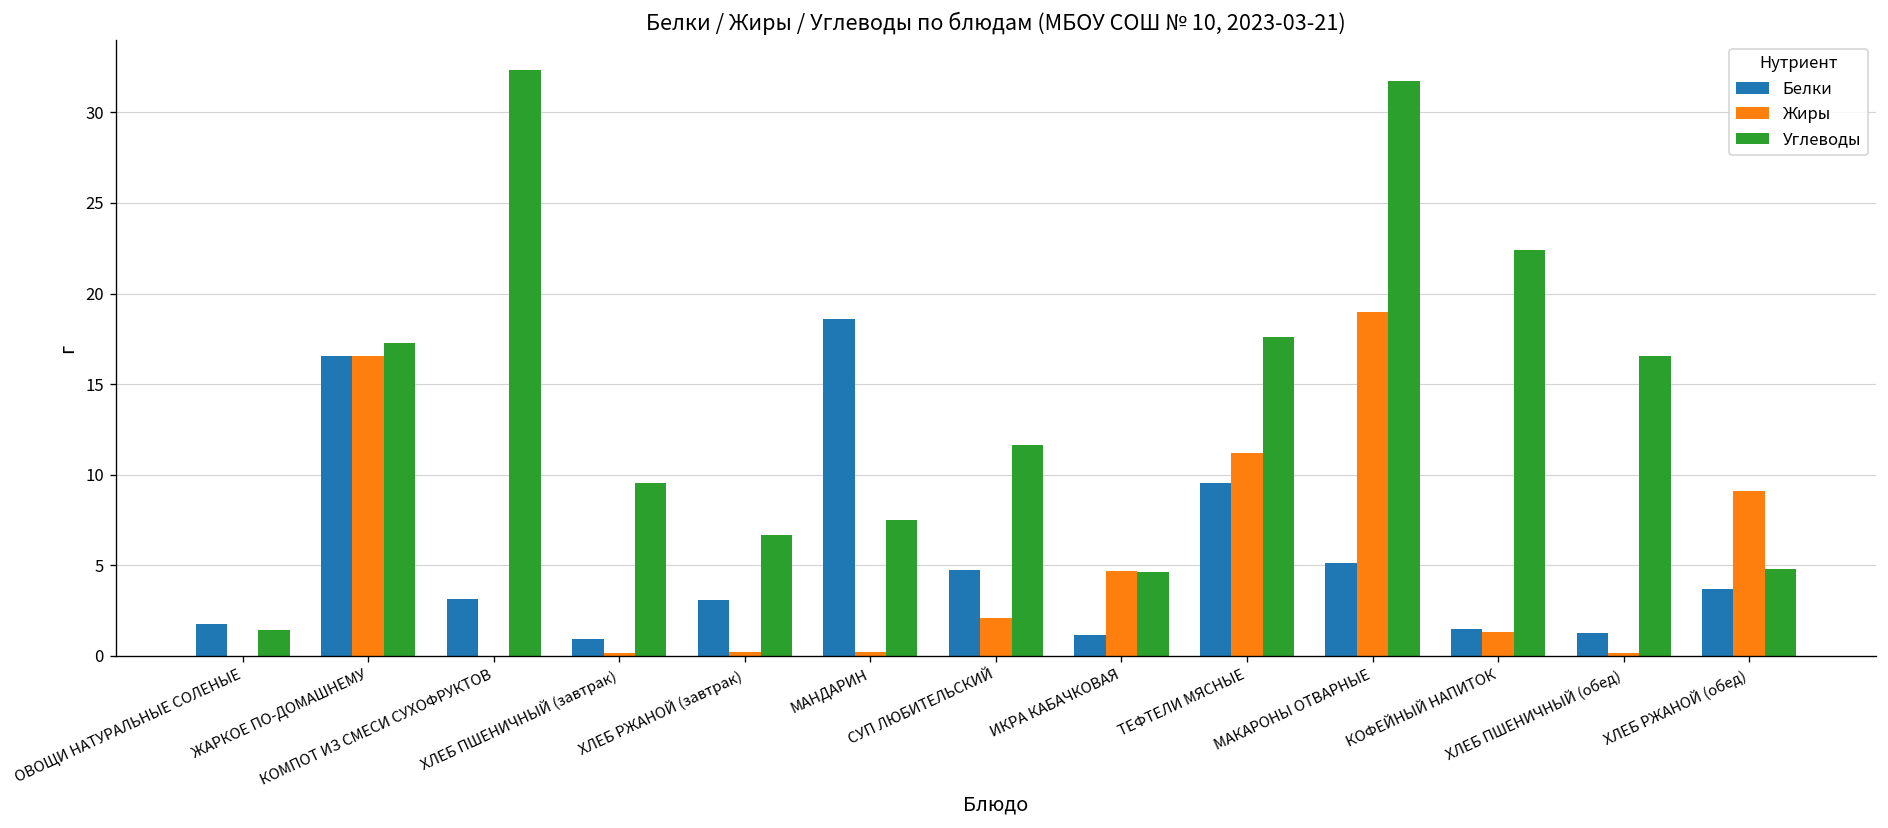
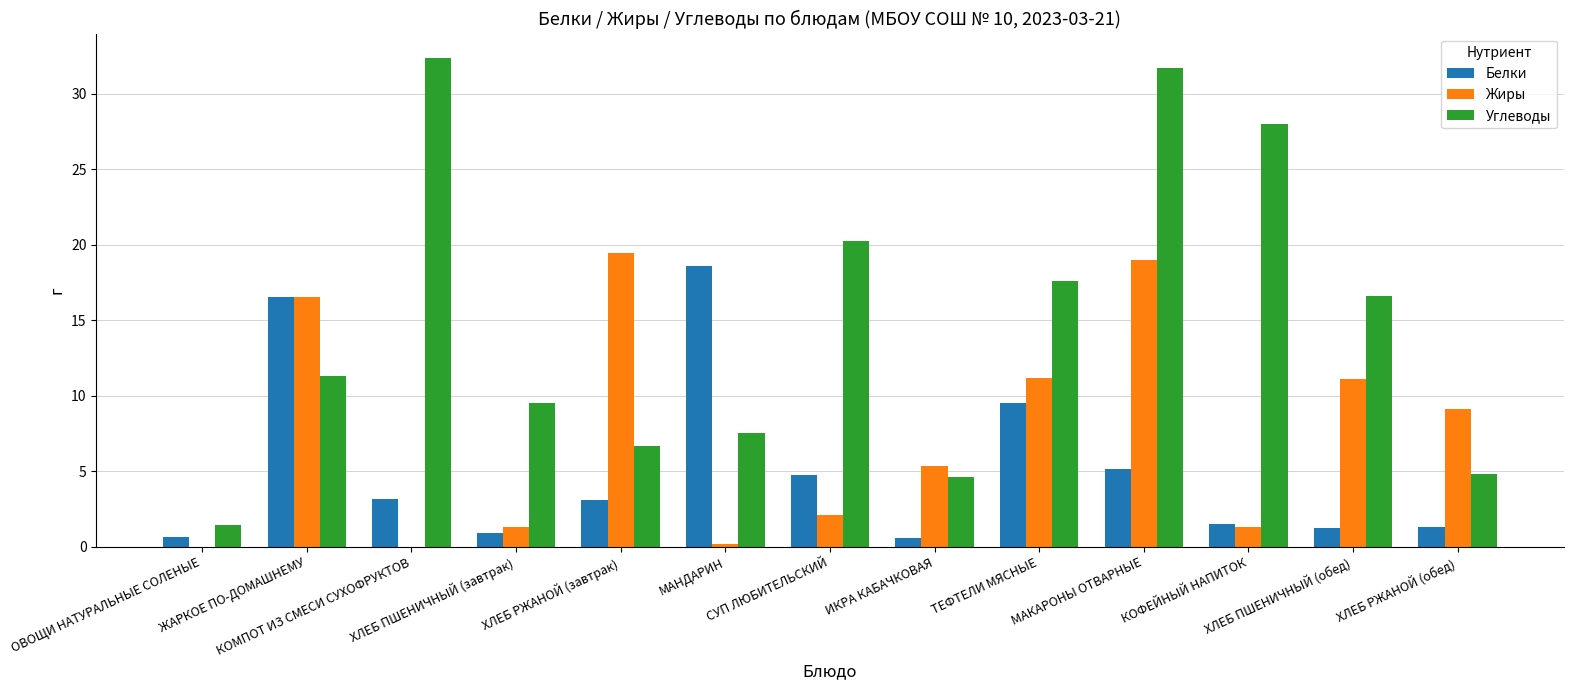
Белки, ОВОЩИ НАТУРАЛЬНЫЕ СОЛЕНЫЕ: 1.8 -> 0.7
Углеводы, ЖАРКОЕ ПО-ДОМАШНЕМУ: 17.3 -> 11.3
Жиры, ХЛЕБ ПШЕНИЧНЫЙ (завтрак): 0.2 -> 1.3
Жиры, ХЛЕБ РЖАНОЙ (завтрак): 0.2 -> 19.5
Углеводы, СУП ЛЮБИТЕЛЬСКИЙ: 11.7 -> 20.2
Белки, ИКРА КАБАЧКОВАЯ: 1.1 -> 0.6
Жиры, ИКРА КАБАЧКОВАЯ: 4.7 -> 5.3
Углеводы, КОФЕЙНЫЙ НАПИТОК: 22.4 -> 28.0
Жиры, ХЛЕБ ПШЕНИЧНЫЙ (обед): 0.2 -> 11.1
Белки, ХЛЕБ РЖАНОЙ (обед): 3.7 -> 1.3
